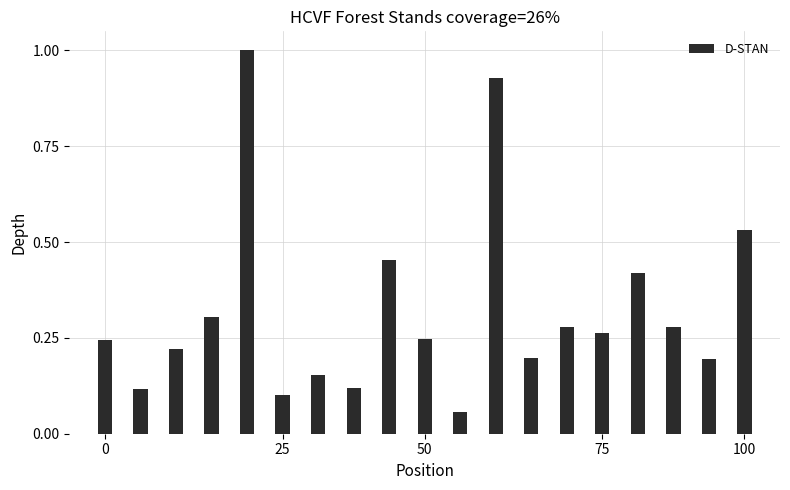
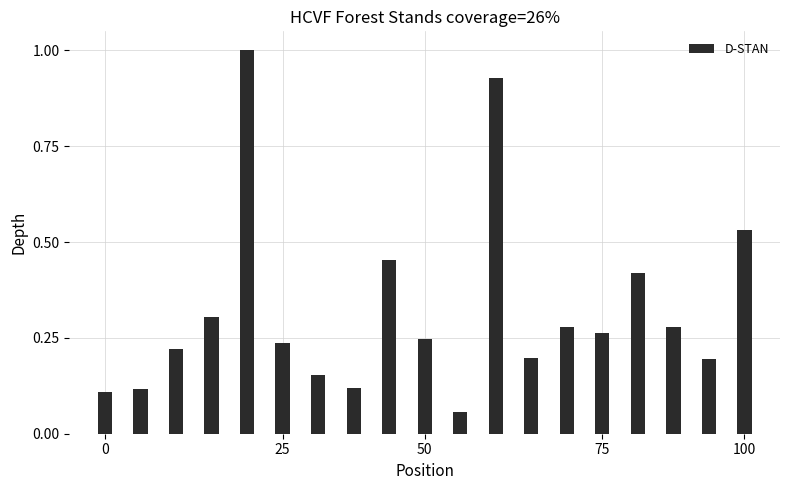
0: 0.24 -> 0.11
25: 0.10 -> 0.24
